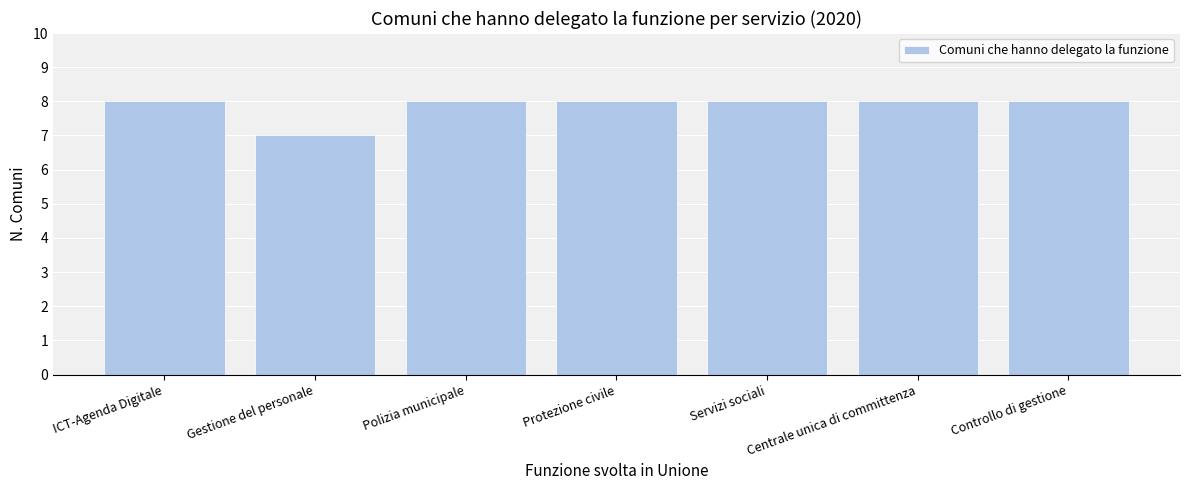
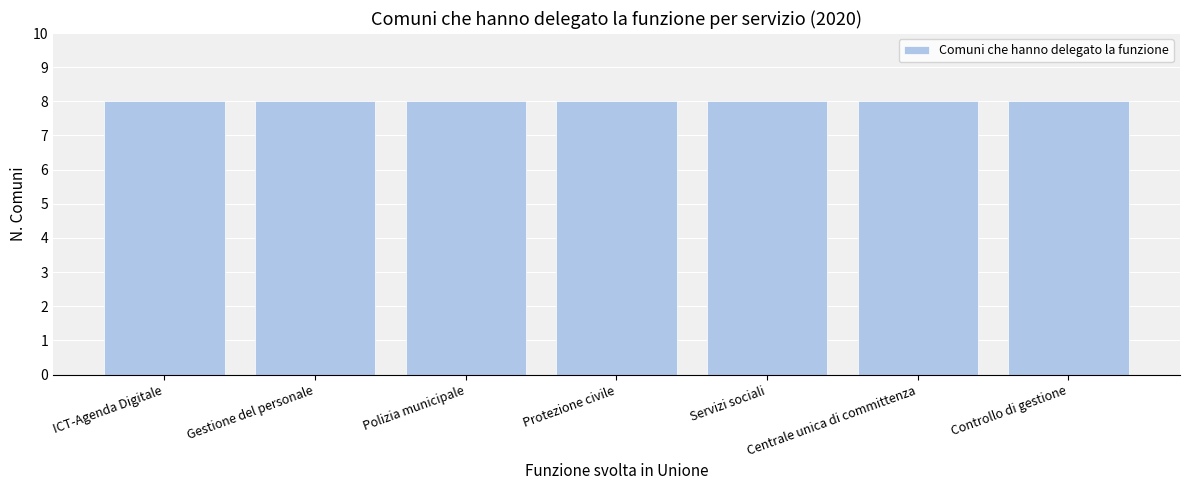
Gestione del personale: 7 -> 8
